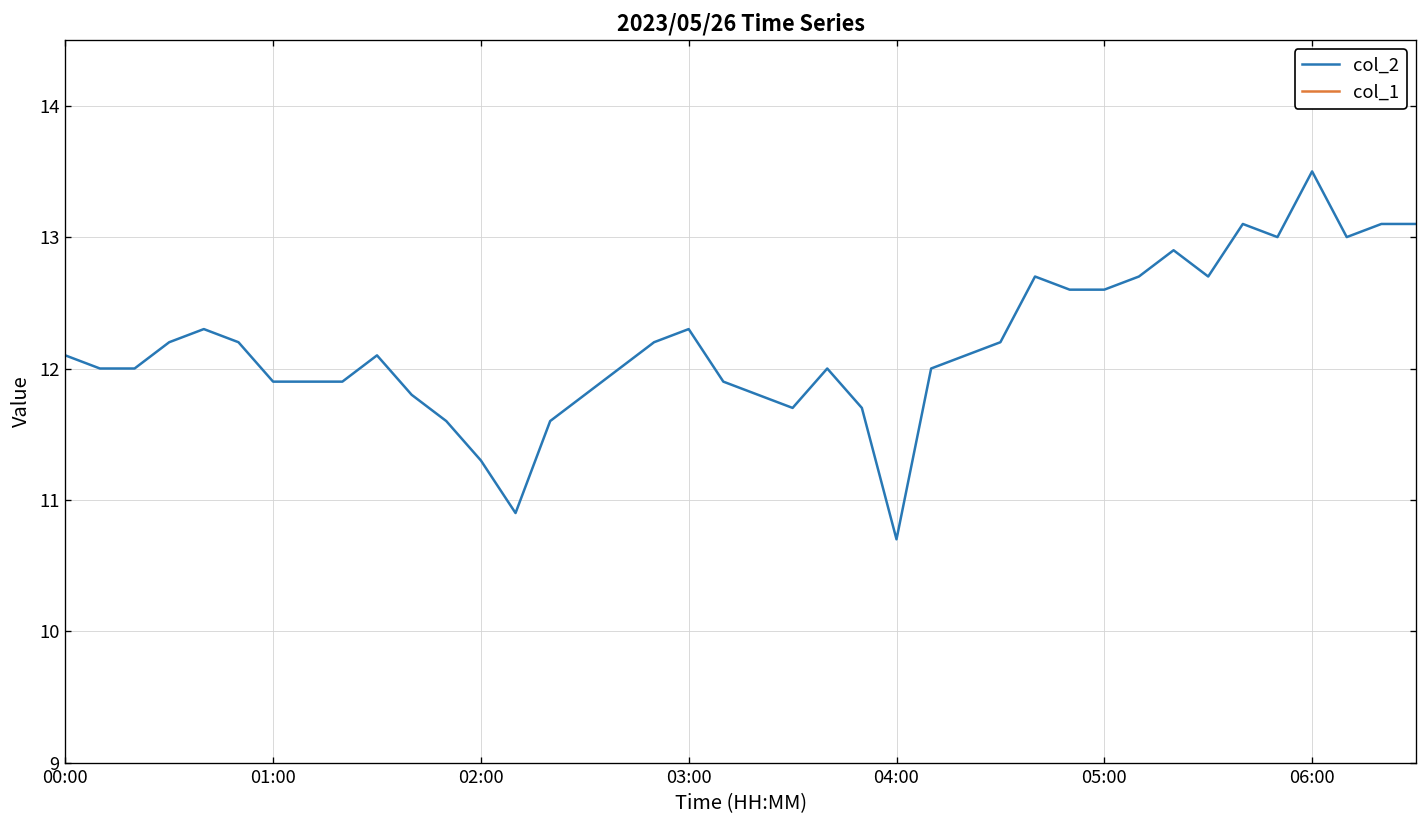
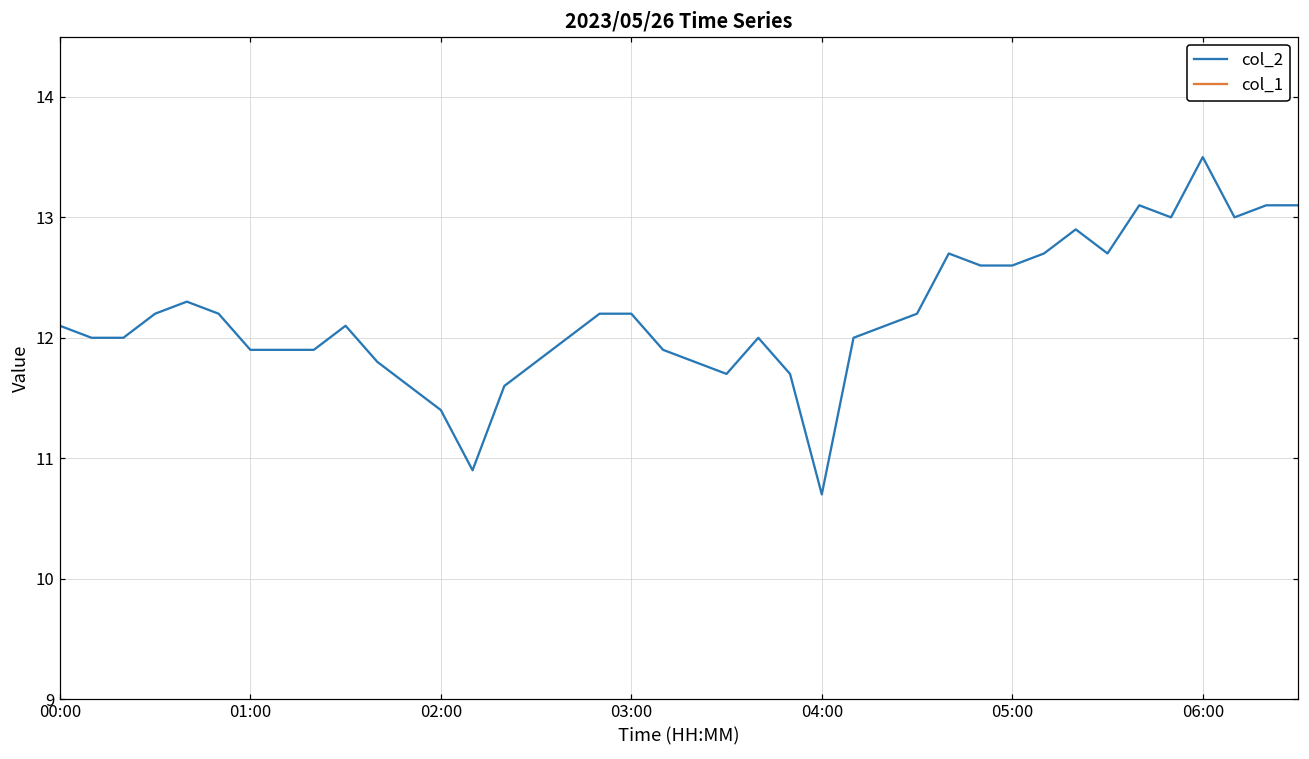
col_2, 02:00: 11.3 -> 11.4
col_2, 03:00: 12.3 -> 12.2
